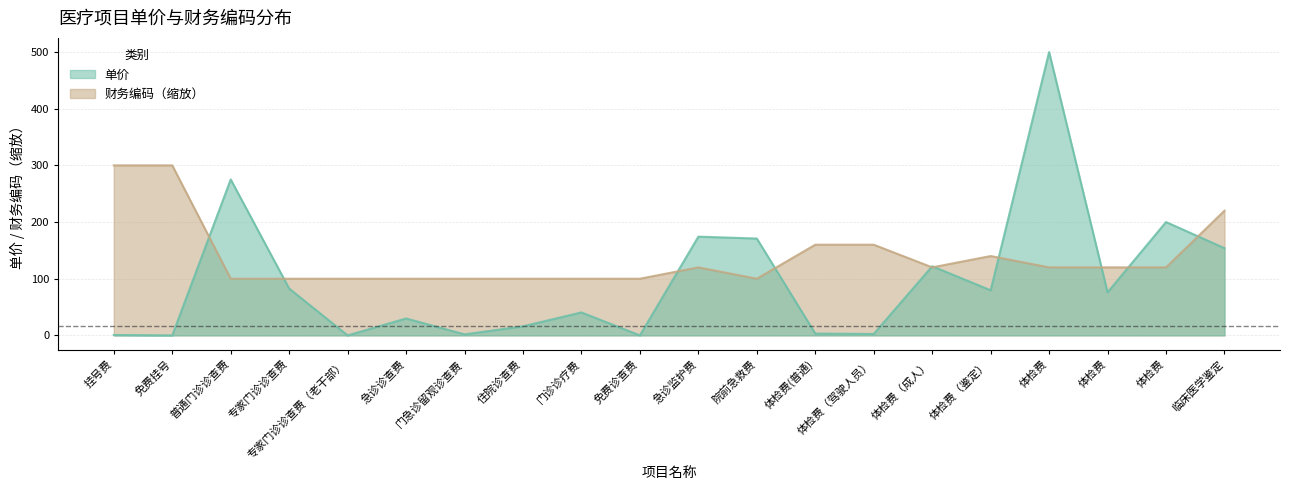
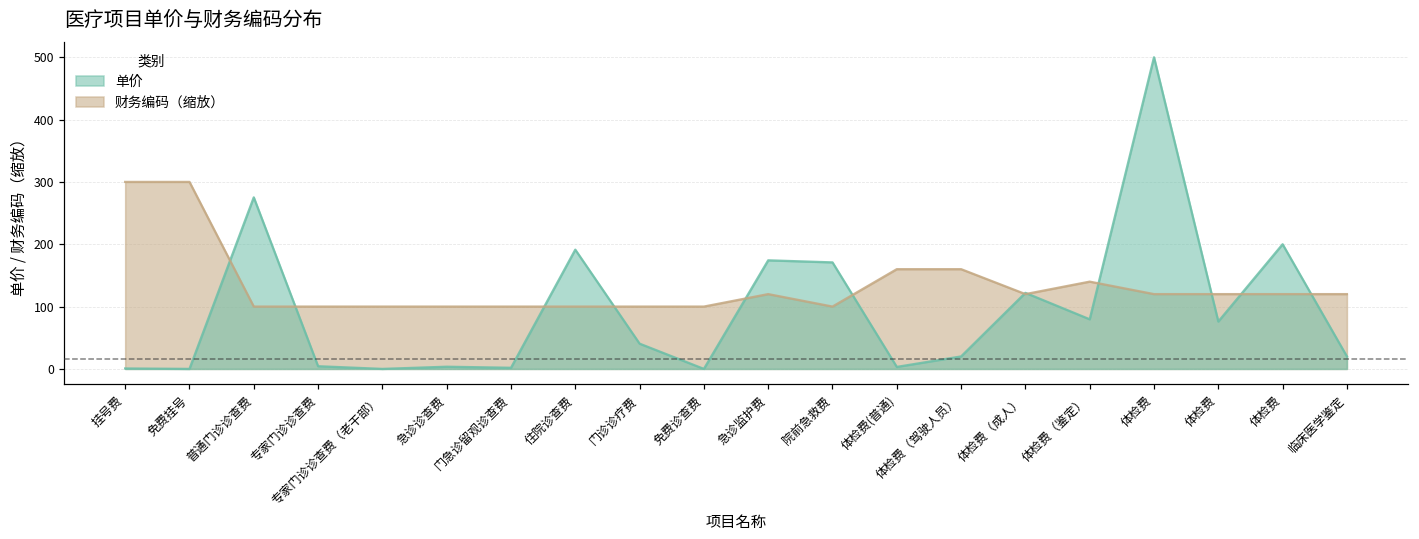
单价, 专家门诊诊查费: 80 -> 0
单价, 急诊诊查费: 30 -> 0
单价, 住院诊查费: 20 -> 190
单价, 体检费（驾驶人员）: 0 -> 20
单价, 临床医学鉴定: 150 -> 20
财务编码（缩放）, 临床医学鉴定: 220 -> 120
